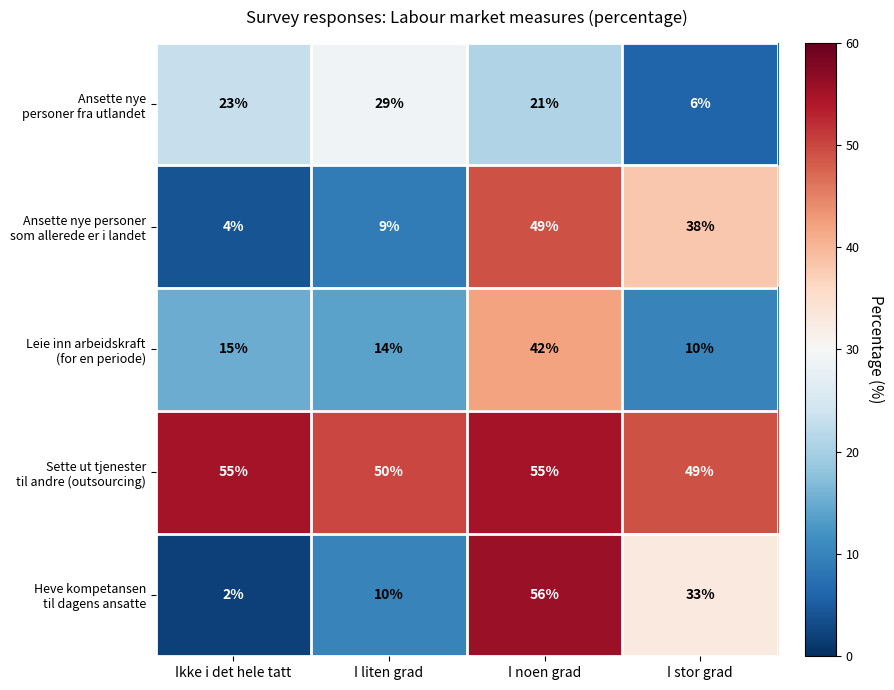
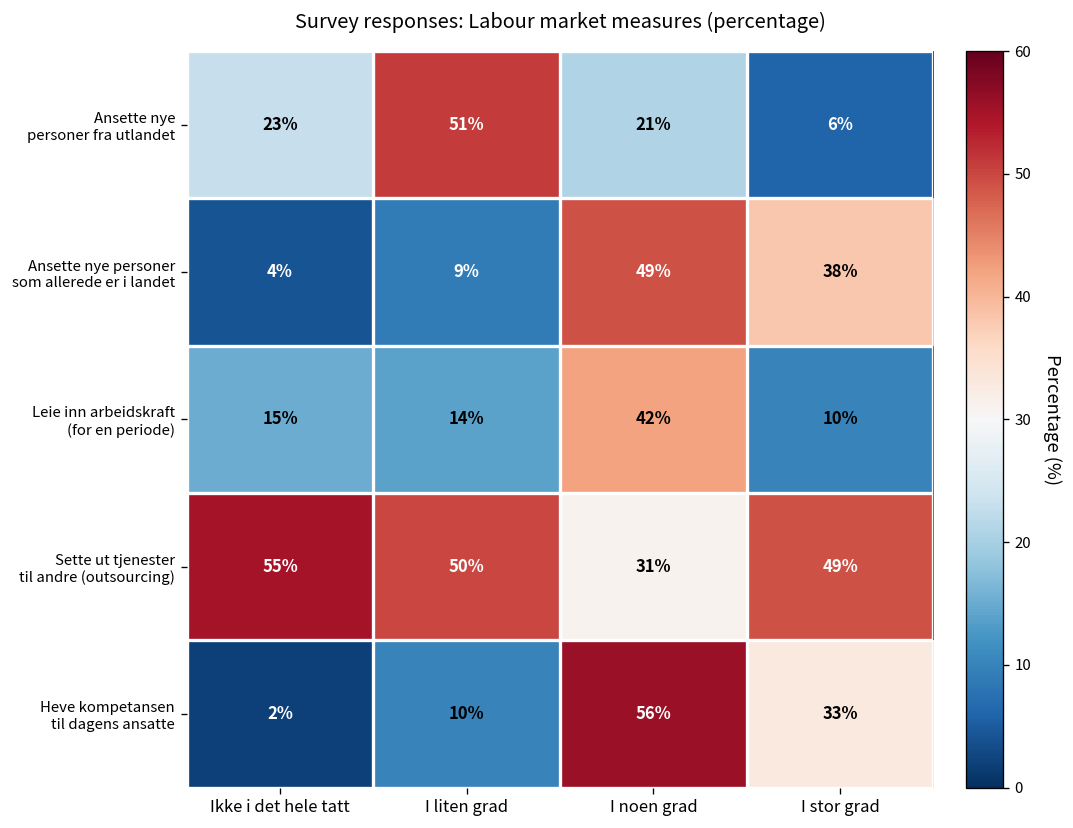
Ansette nye personer fra utlandet, I liten grad: 29% -> 51%
Sette ut tjenester til andre (outsourcing), I noen grad: 55% -> 31%
